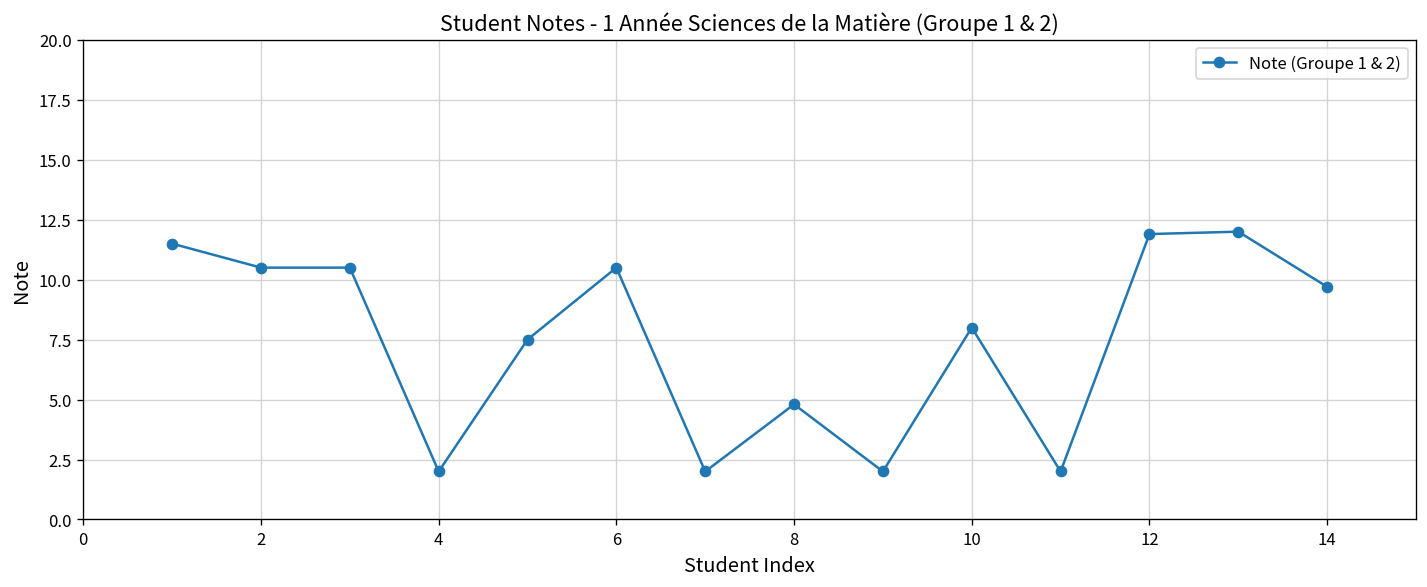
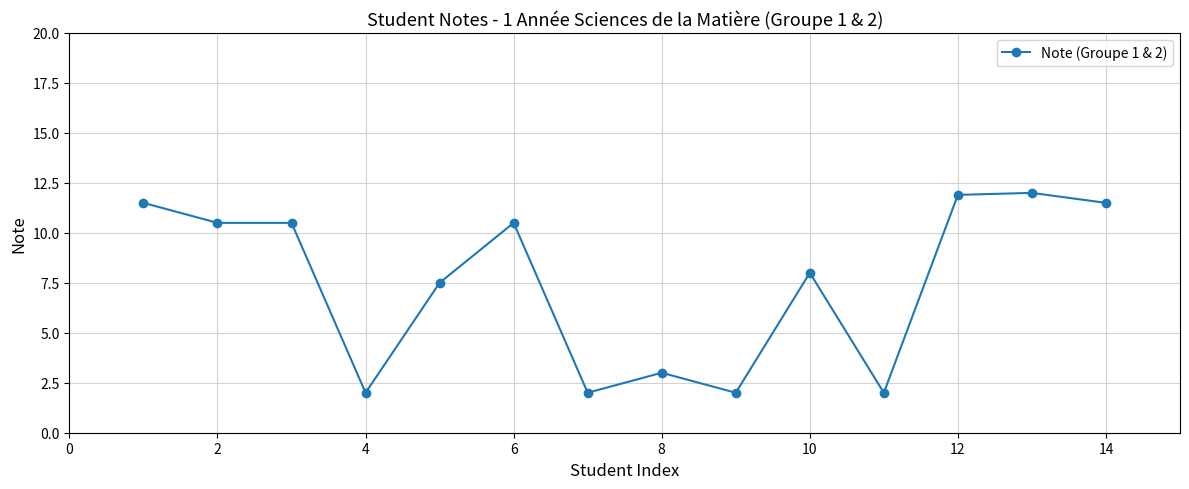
8: 4.8 -> 3.0
14: 9.7 -> 11.5
